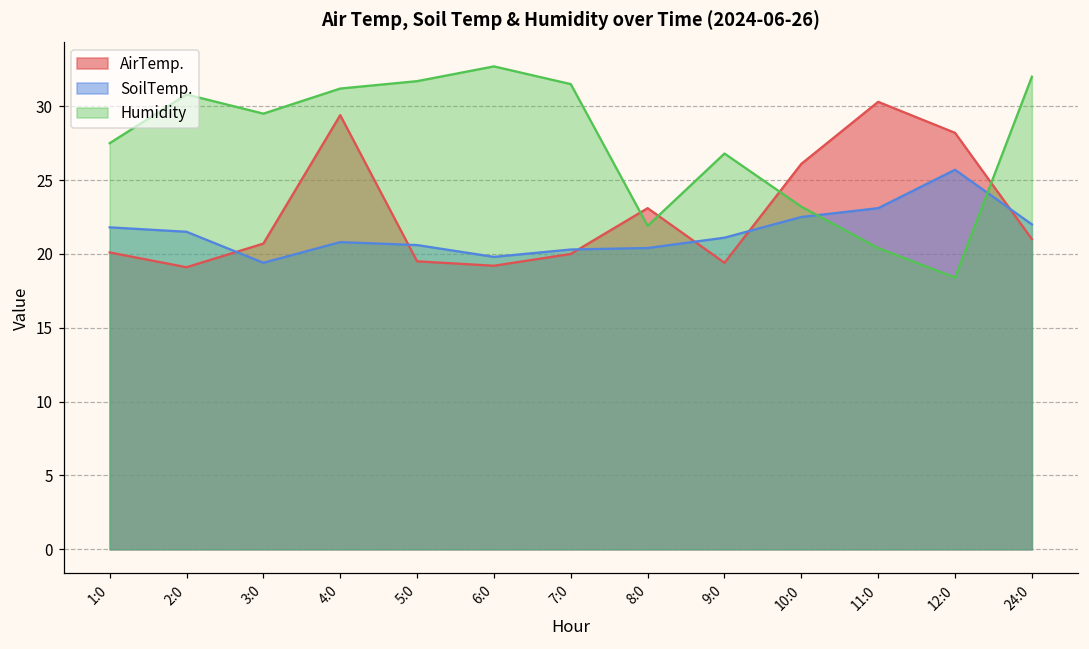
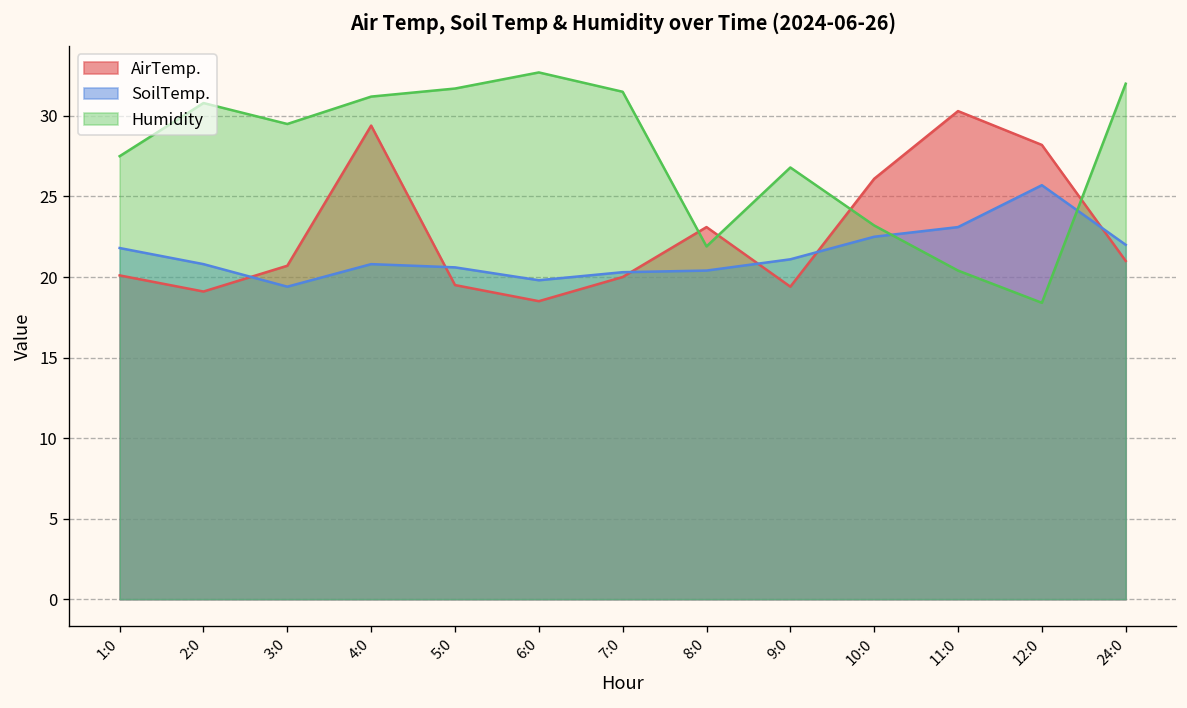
SoilTemp., 2:0: 21.5 -> 20.8
AirTemp., 6:0: 19.2 -> 18.5
